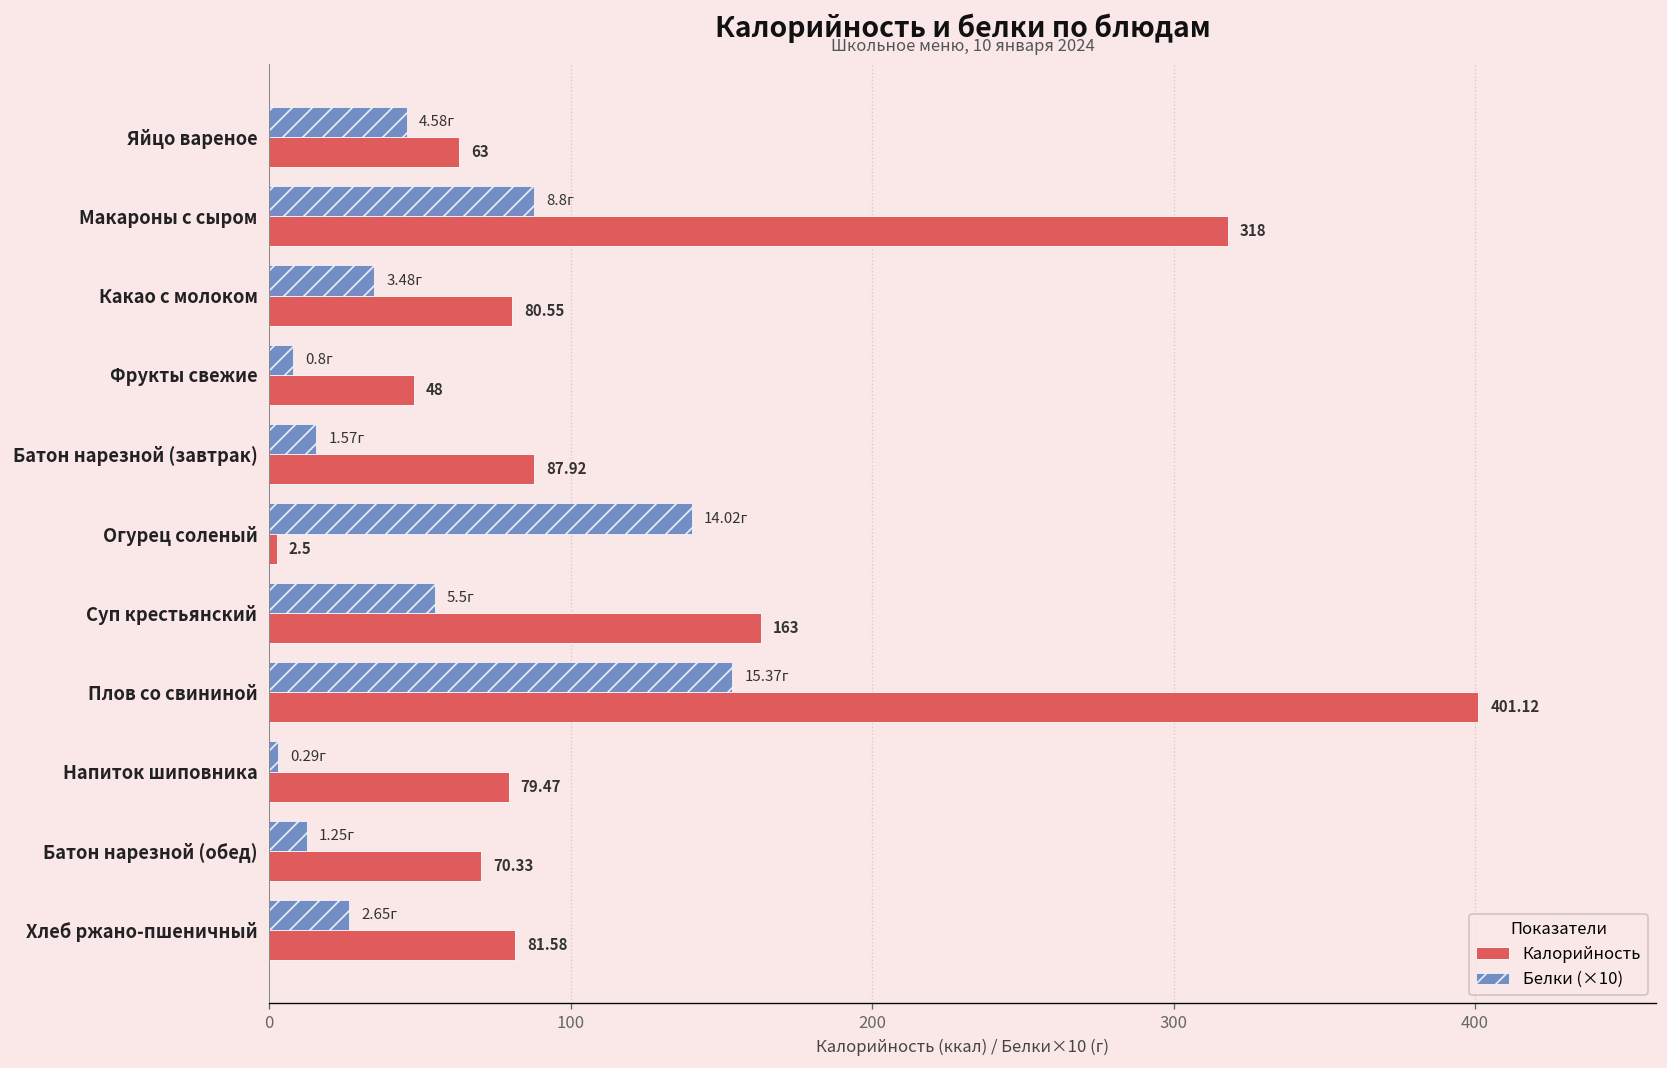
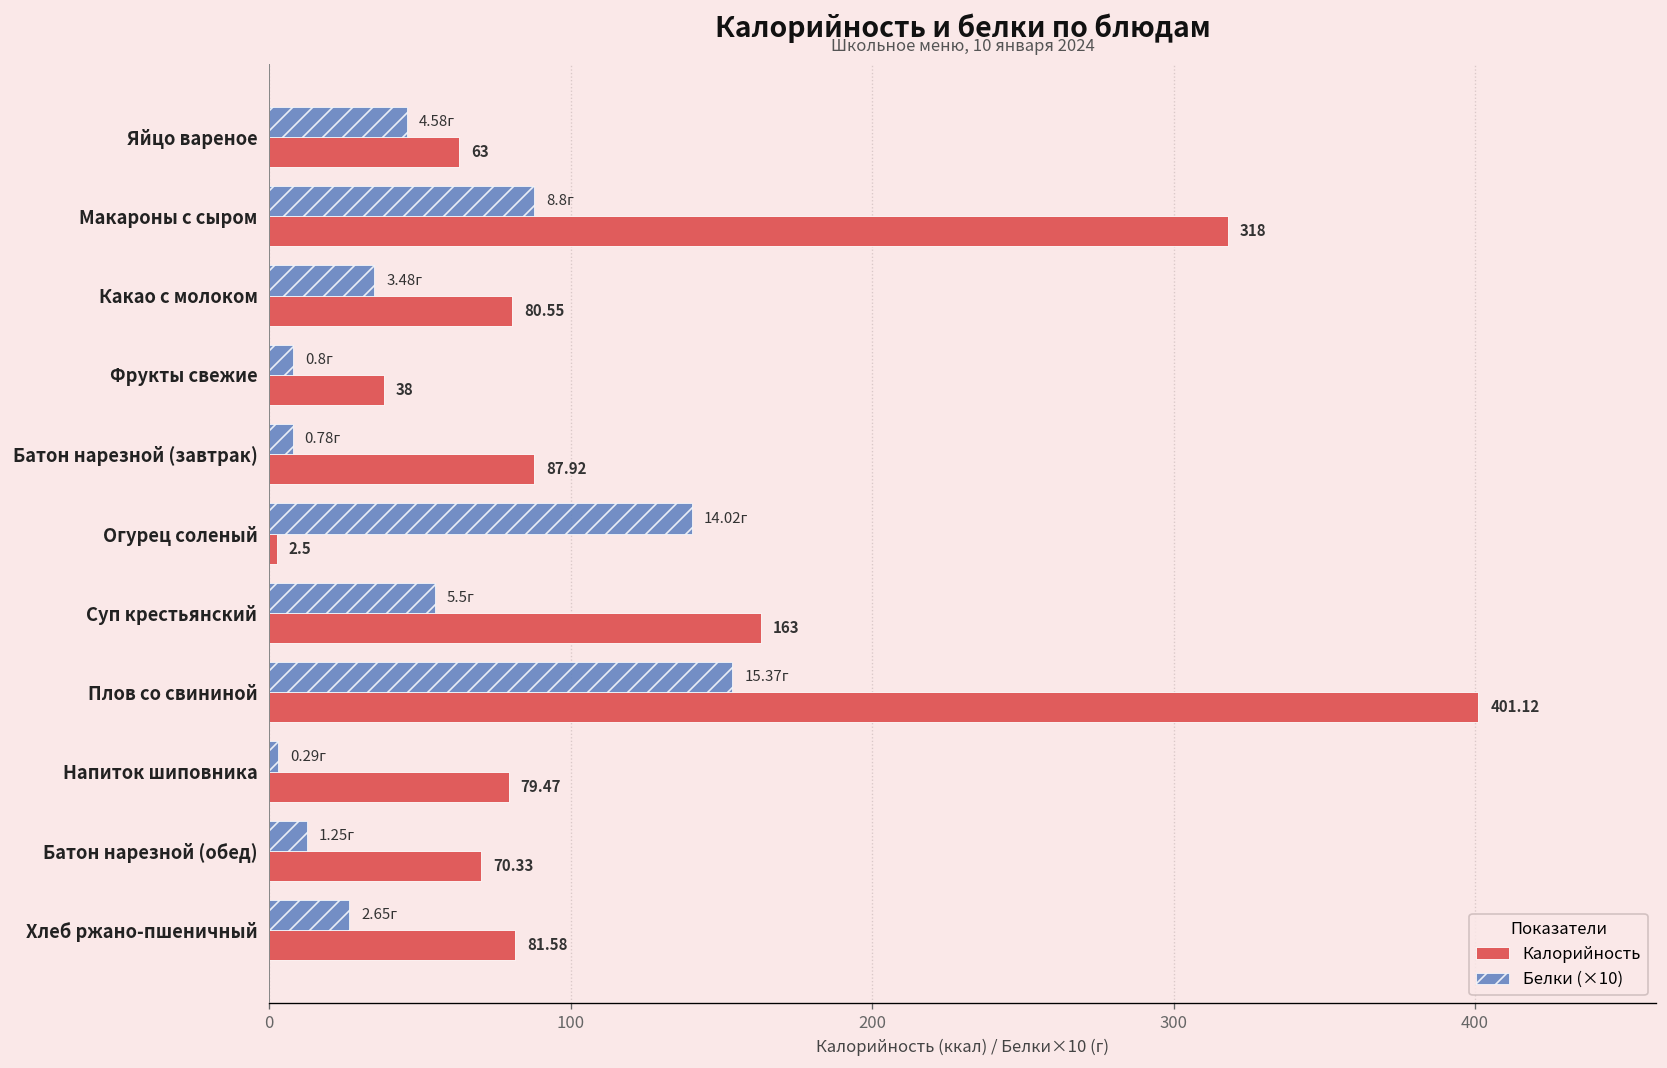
Калорийность, Фрукты свежие: 48 -> 38
Белки (×10), Батон нарезной (завтрак): 1.57г -> 0.78г
